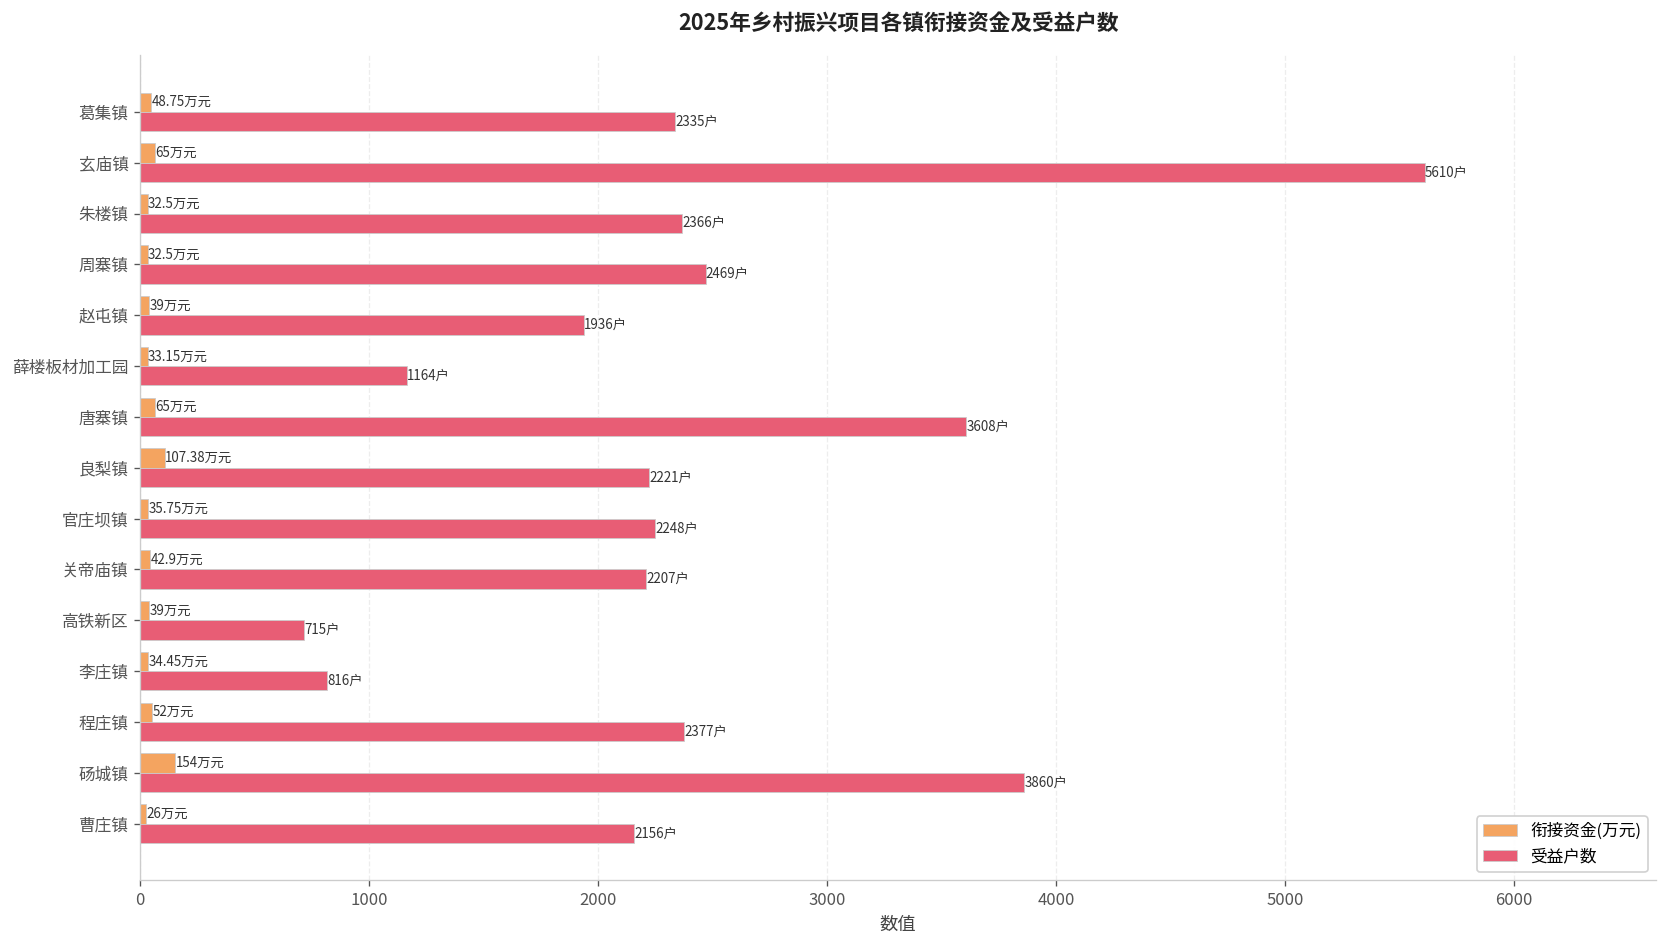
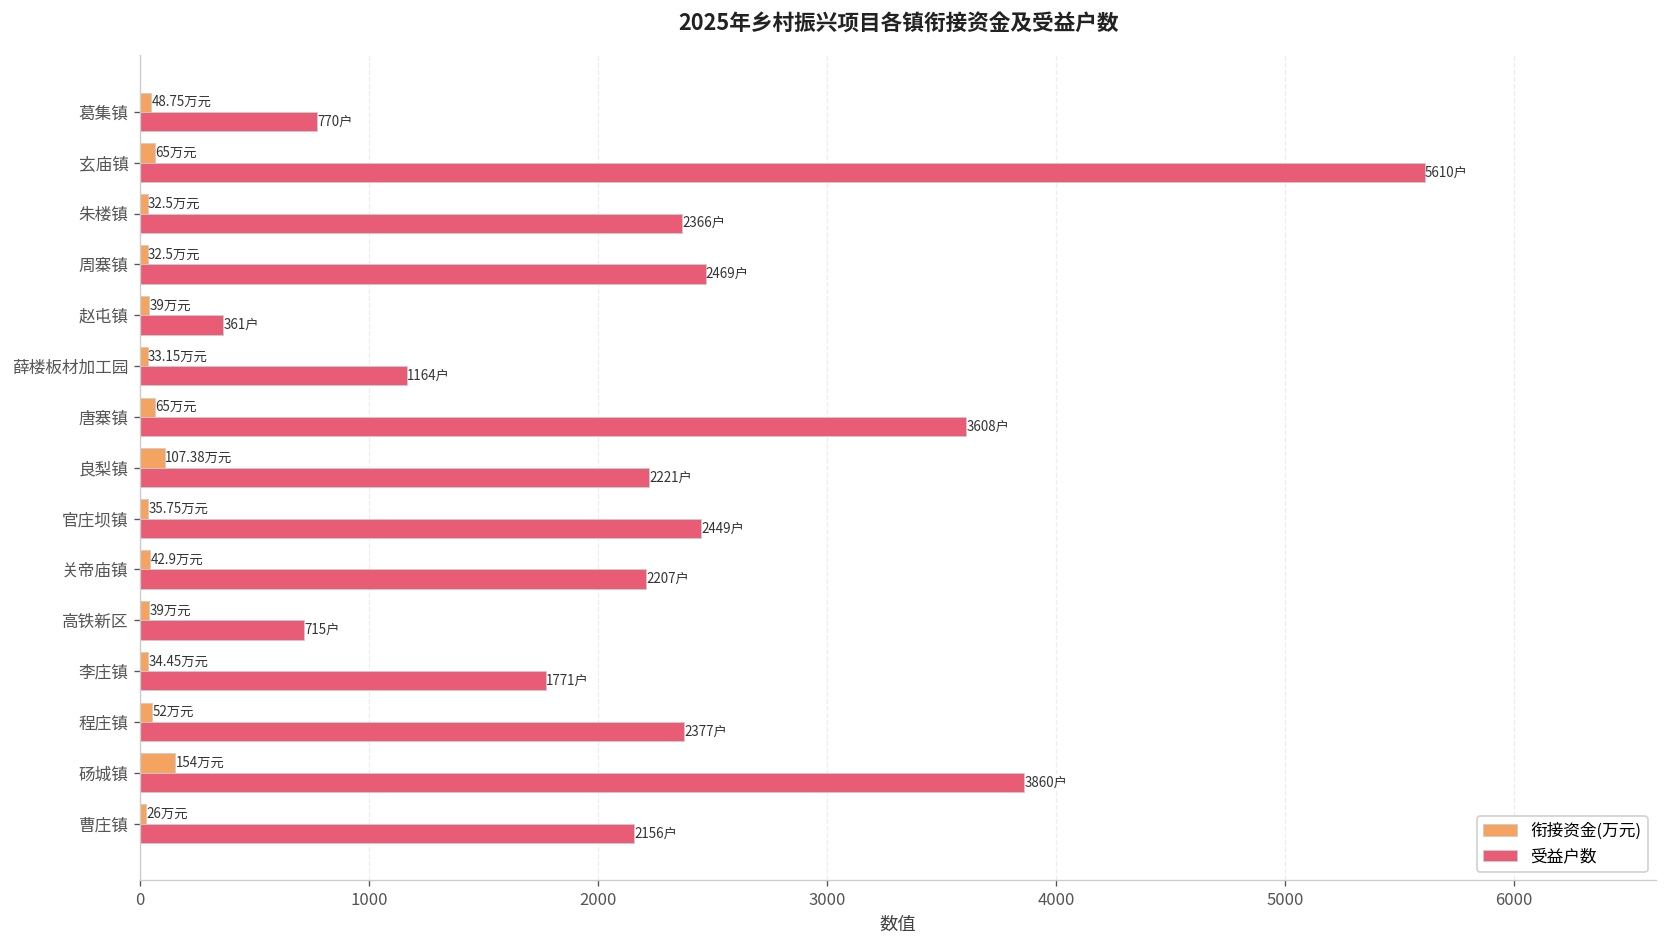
受益户数, 葛集镇: 2335户 -> 770户
受益户数, 赵屯镇: 1936户 -> 361户
受益户数, 官庄坝镇: 2248户 -> 2449户
受益户数, 李庄镇: 816户 -> 1771户
